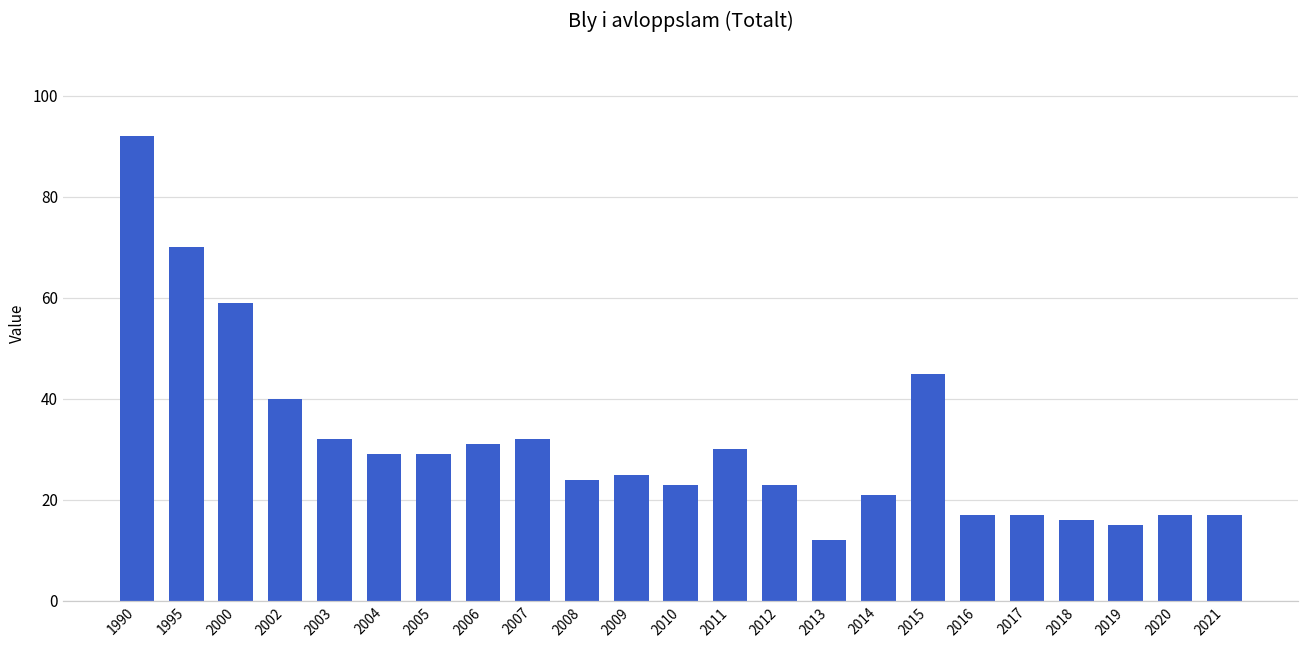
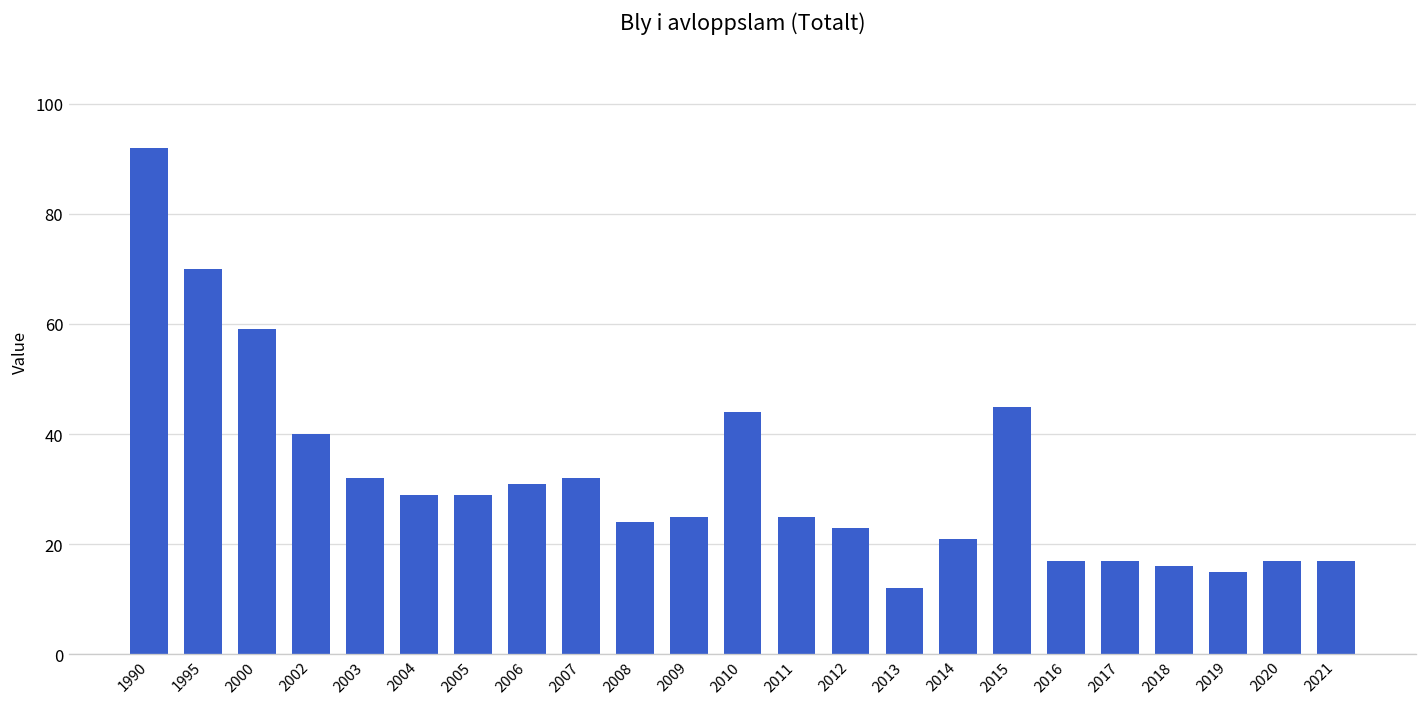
2010: 23 -> 44
2011: 30 -> 25
